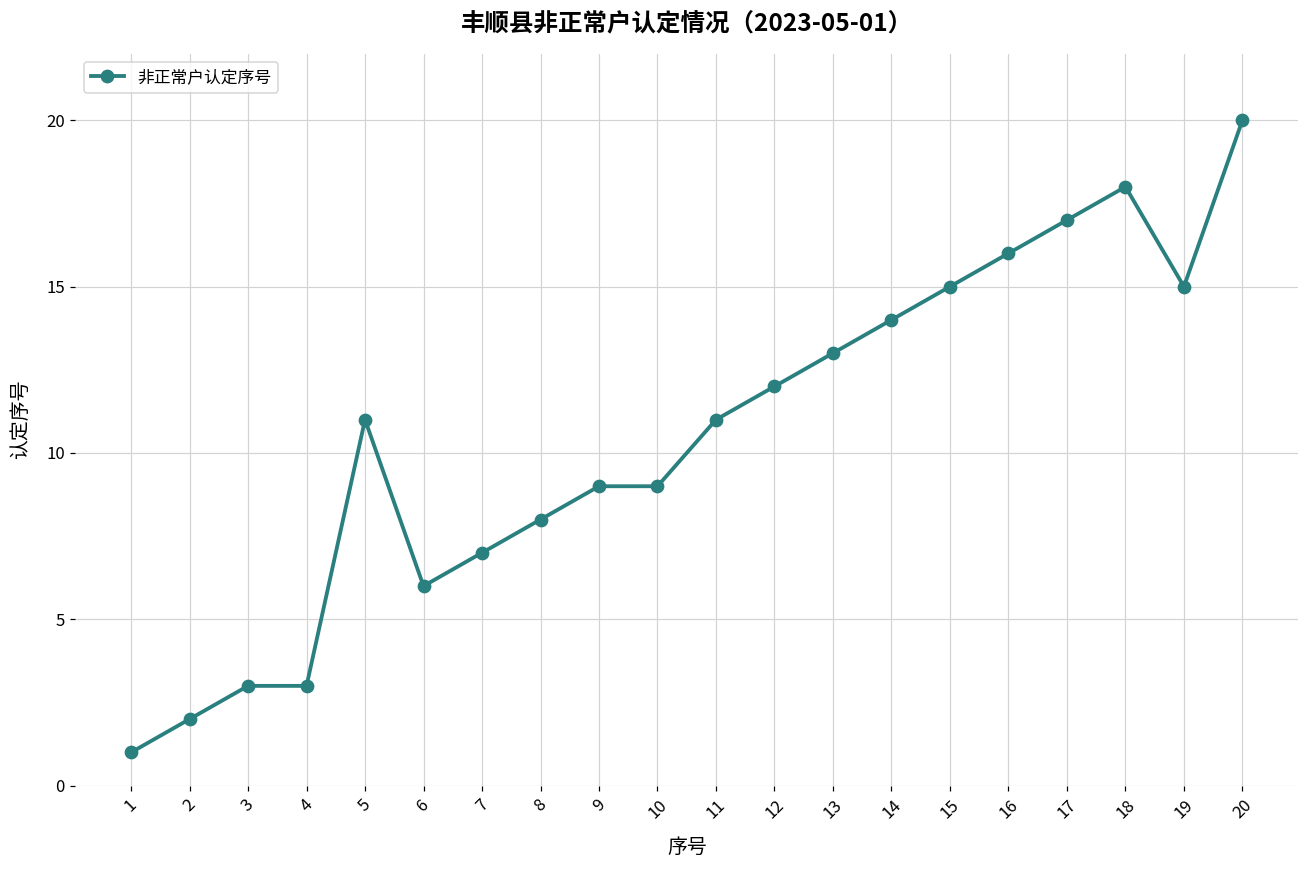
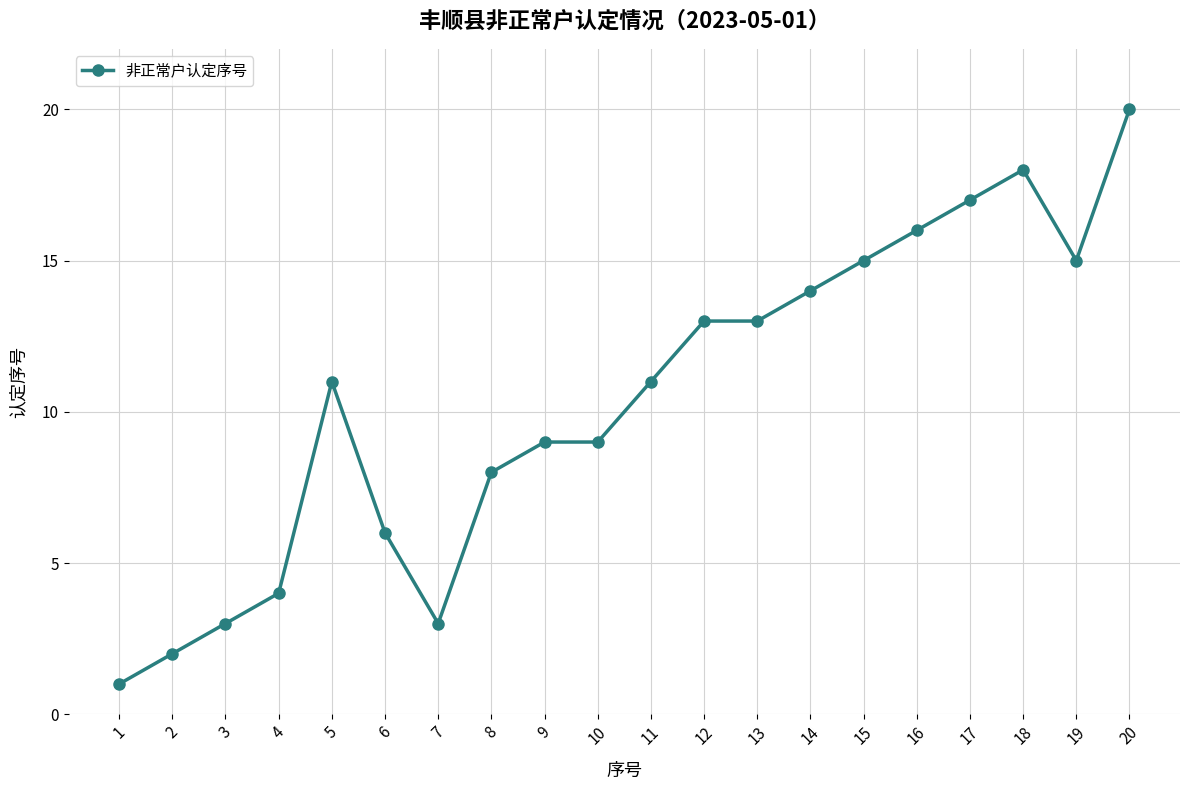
4: 3 -> 4
7: 7 -> 3
12: 12 -> 13
